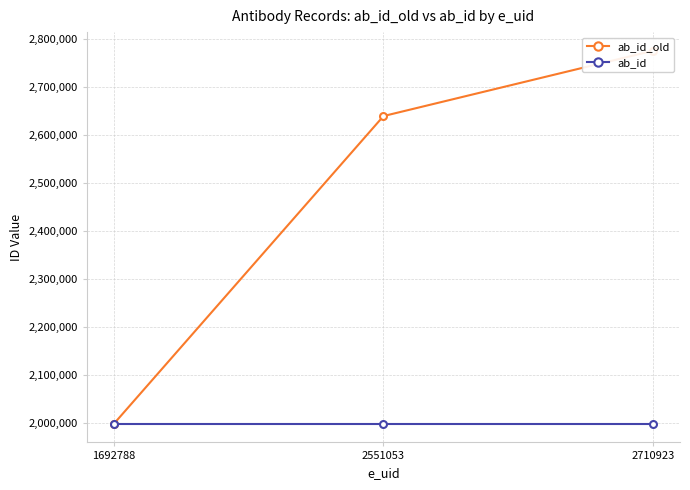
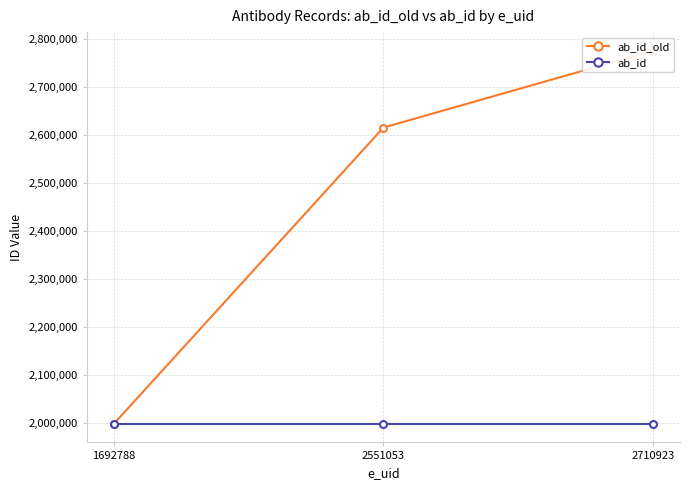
ab_id_old, 2551053: 2,640,000 -> 2,620,000
